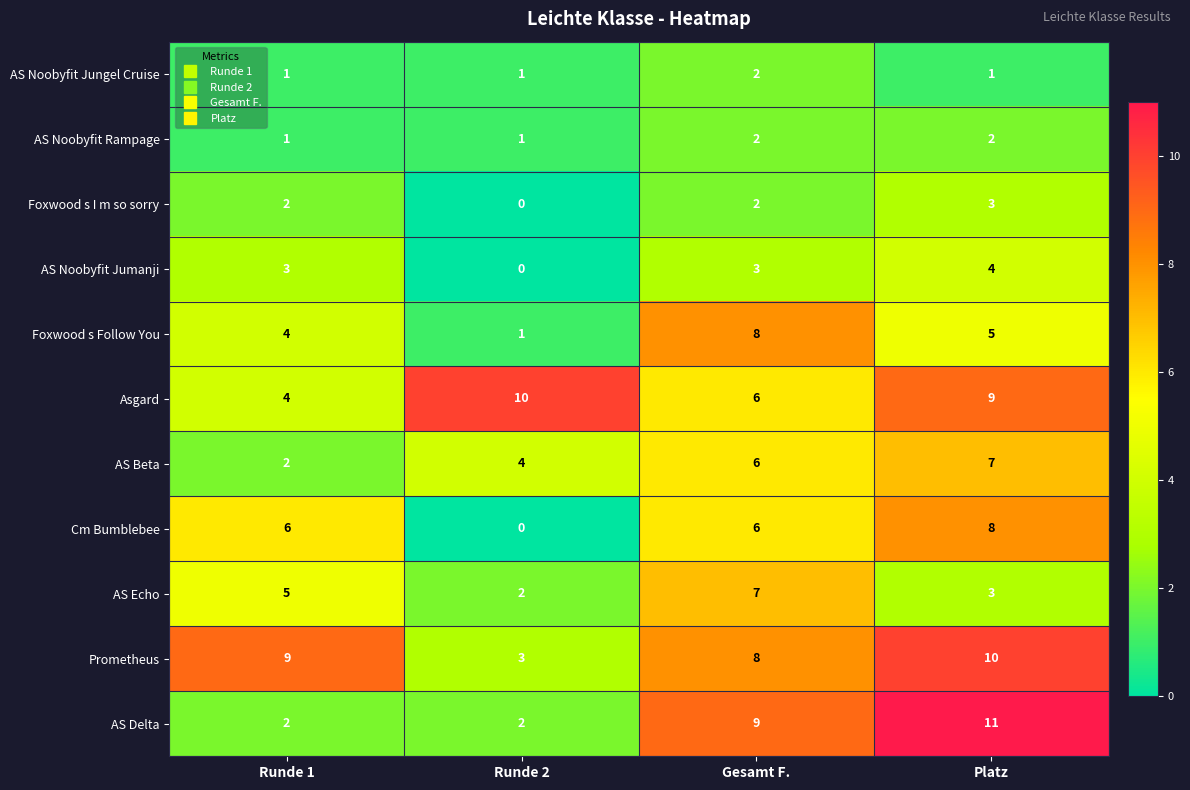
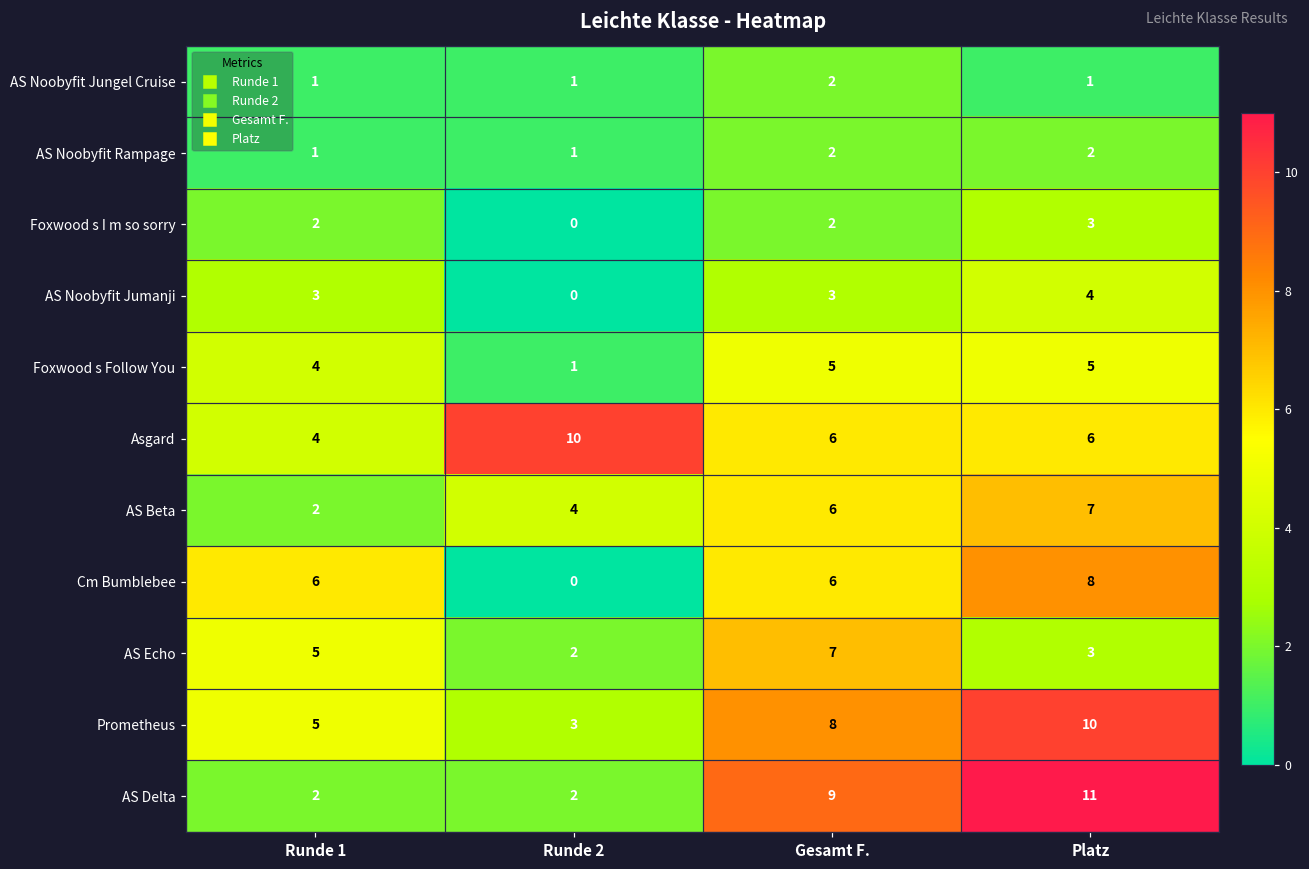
Foxwood s Follow You, Gesamt F.: 8 -> 5
Asgard, Platz: 9 -> 6
Prometheus, Runde 1: 9 -> 5
